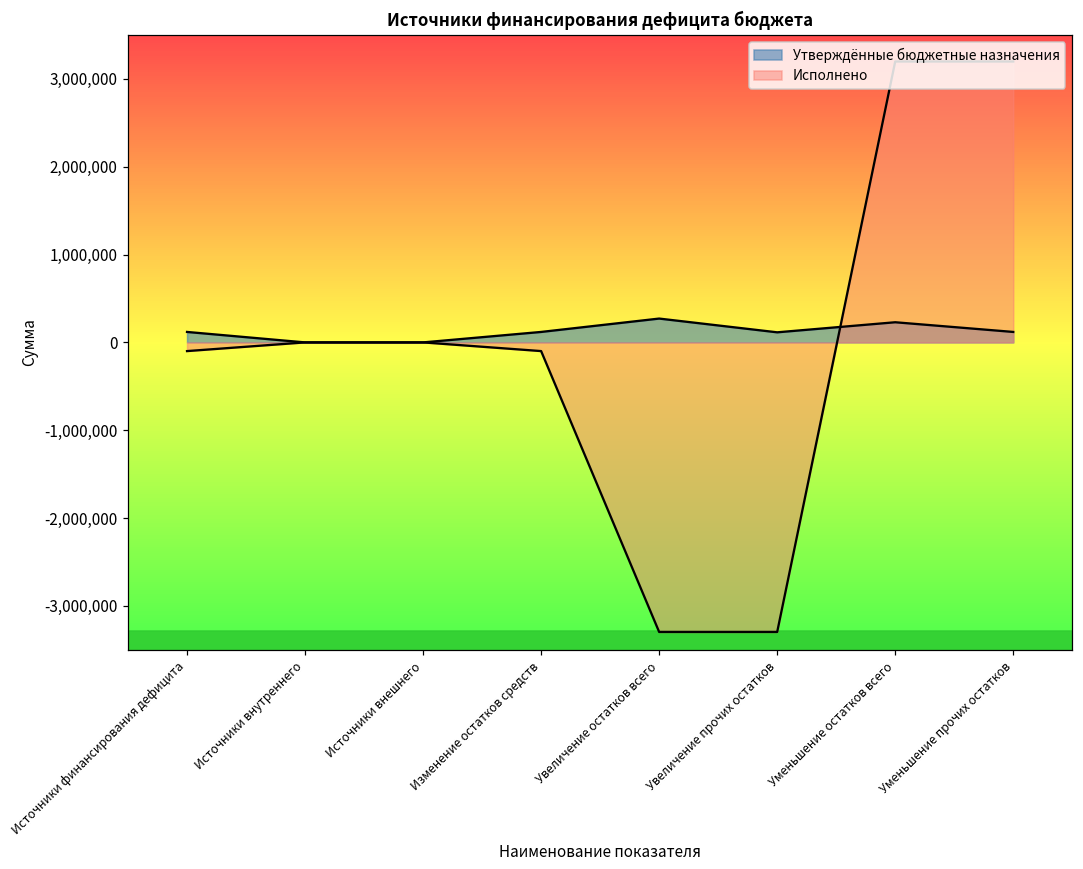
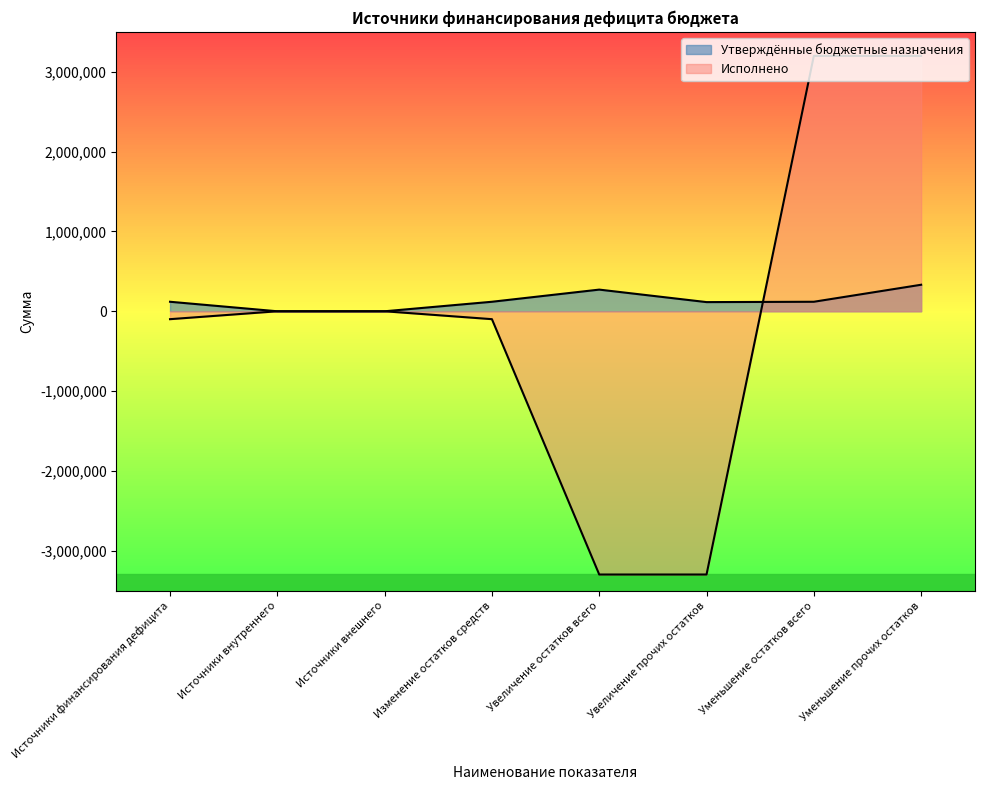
Утверждённые бюджетные назначения, Уменьшение остатков всего: 200,000 -> 100,000
Утверждённые бюджетные назначения, Уменьшение прочих остатков: 100,000 -> 300,000
